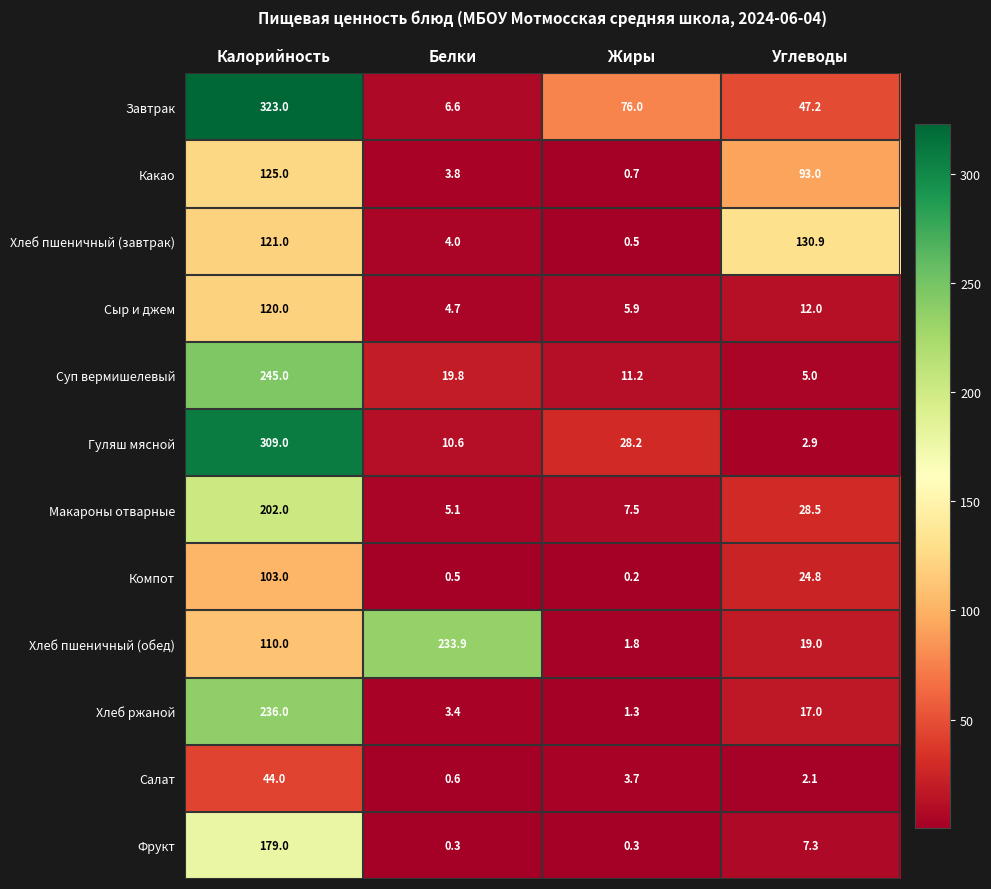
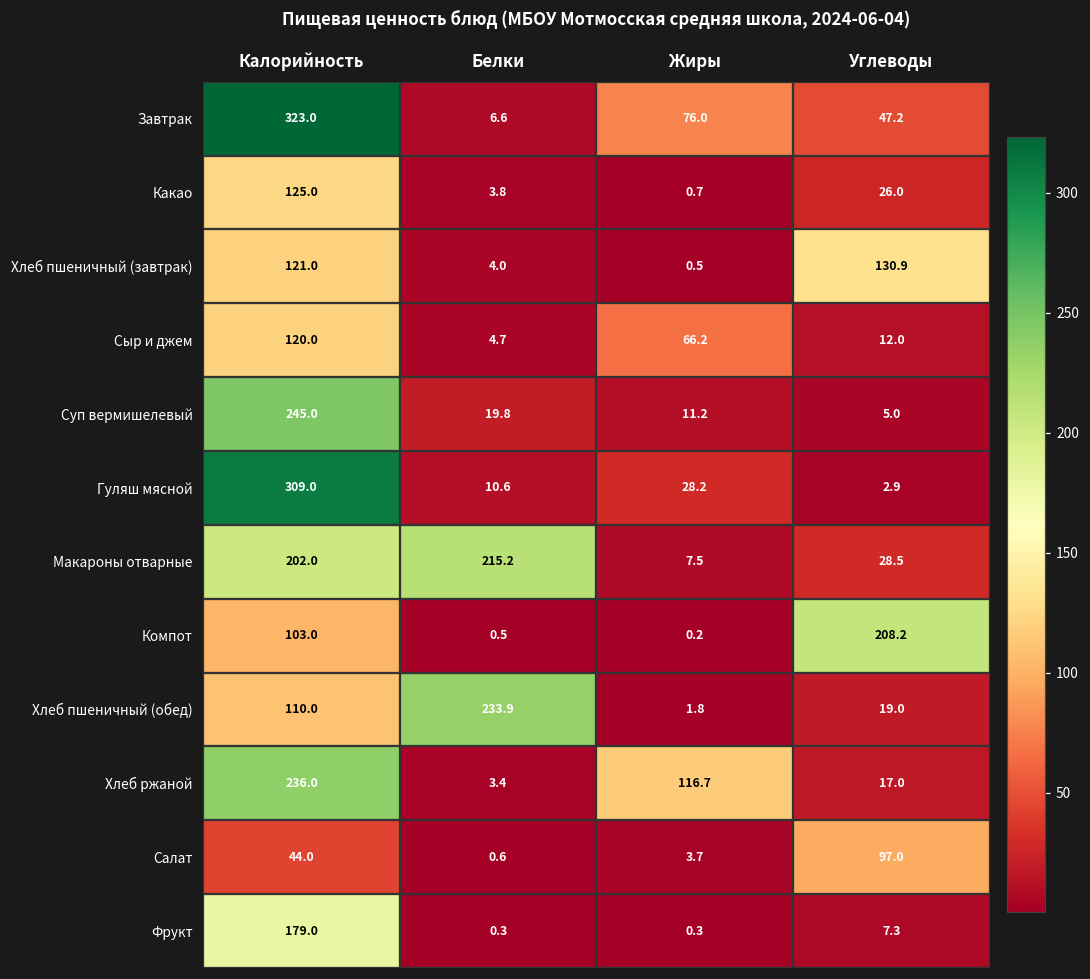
Какао, Углеводы: 93.0 -> 26.0
Сыр и джем, Жиры: 5.9 -> 66.2
Макароны отварные, Белки: 5.1 -> 215.2
Компот, Углеводы: 24.8 -> 208.2
Хлеб ржаной, Жиры: 1.3 -> 116.7
Салат, Углеводы: 2.1 -> 97.0
